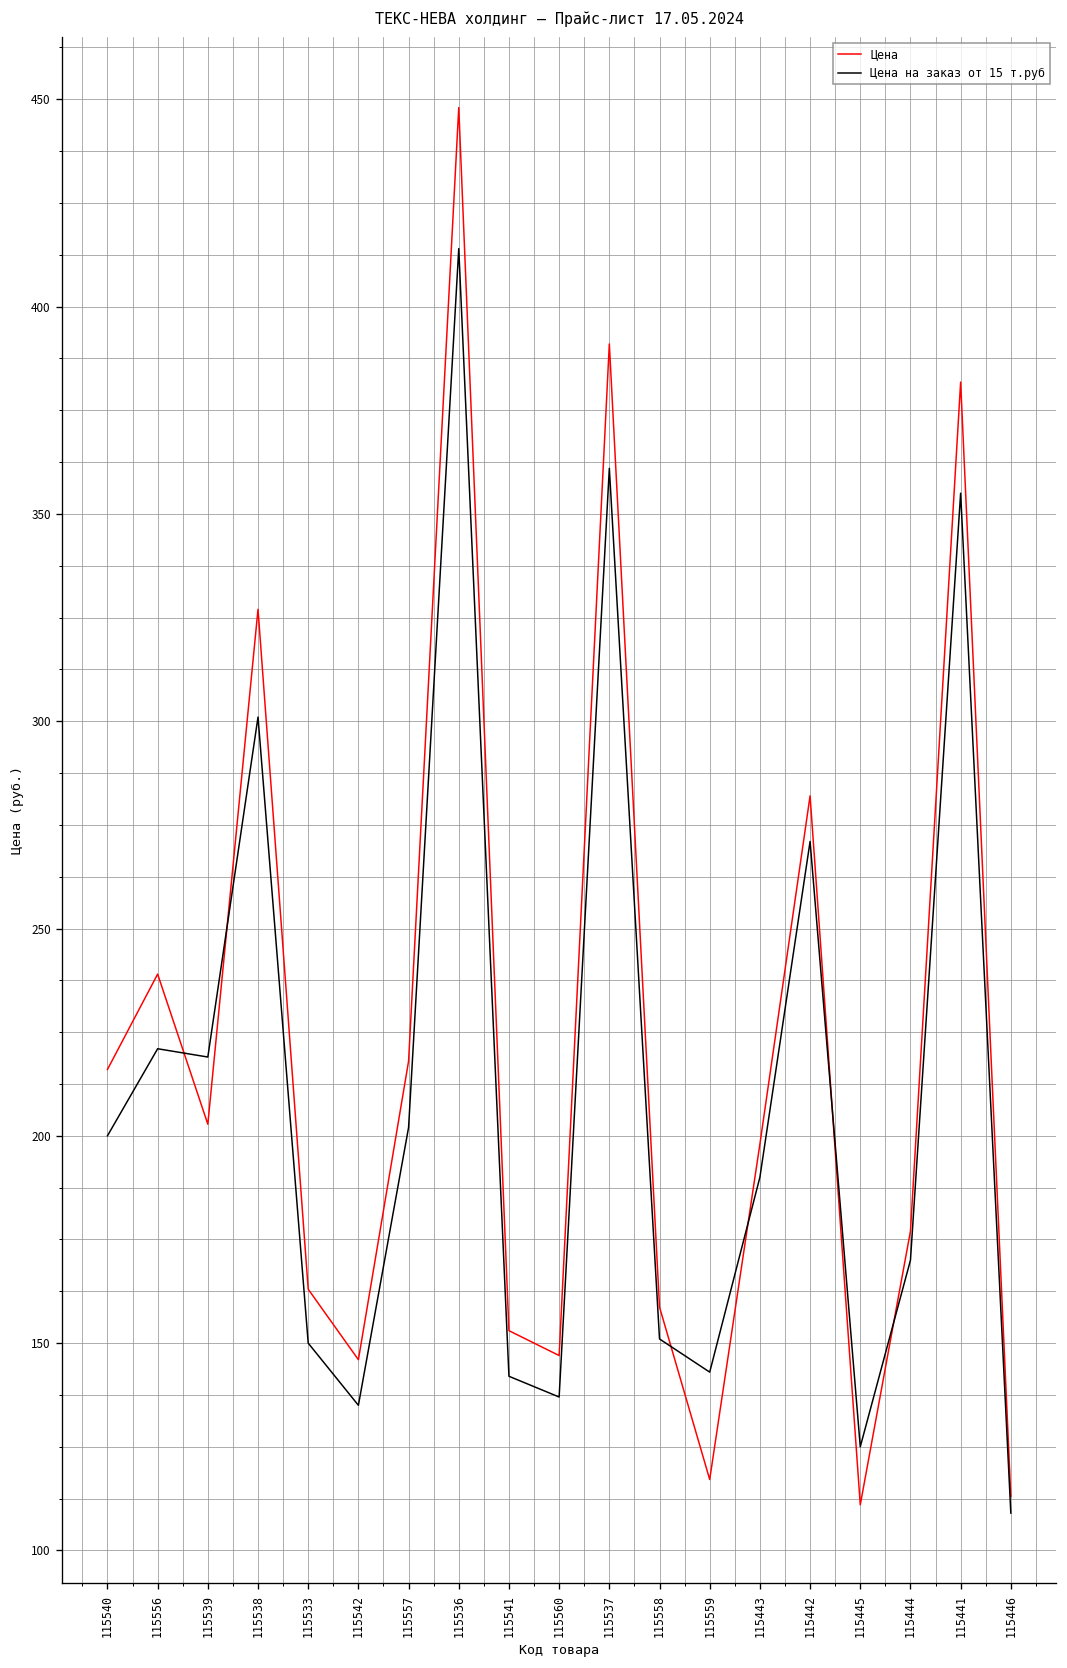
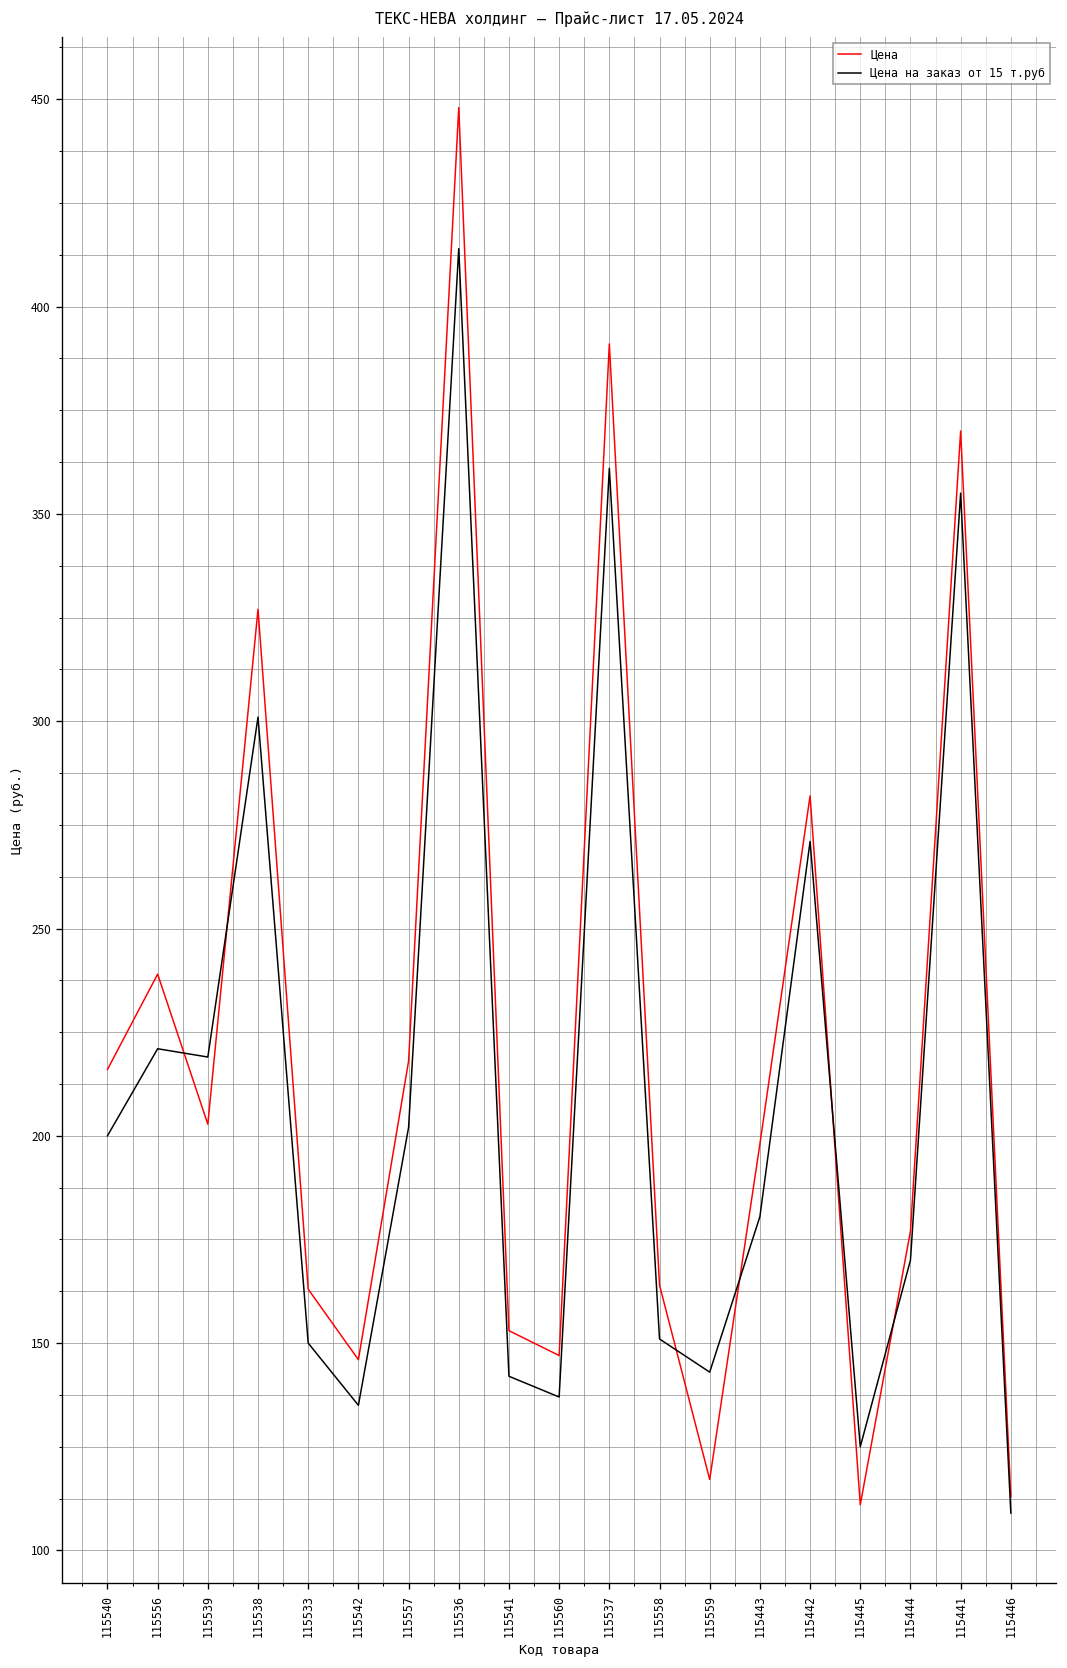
Цена, 115558: 159 -> 164
Цена на заказ от 15 т.руб, 115443: 190 -> 181
Цена, 115441: 382 -> 370
